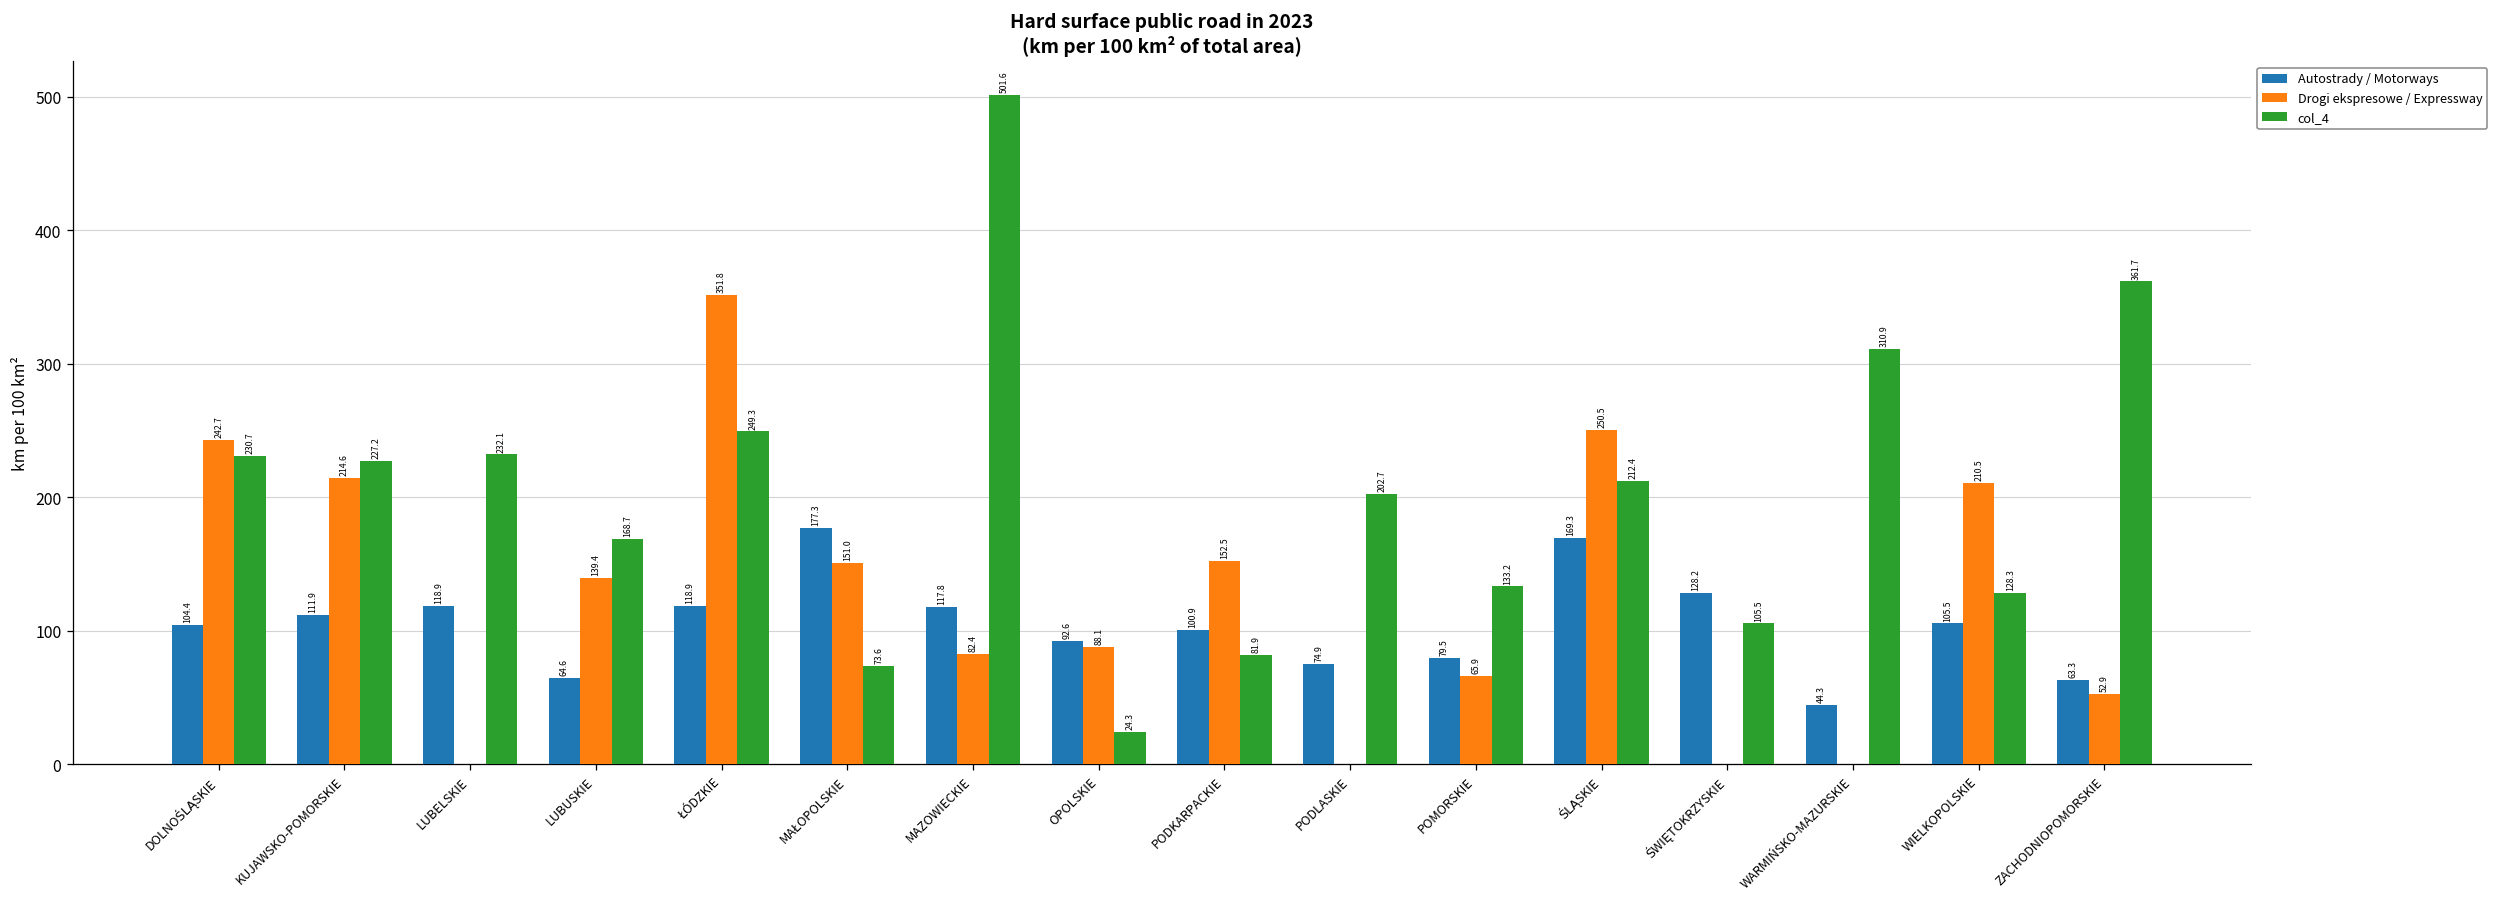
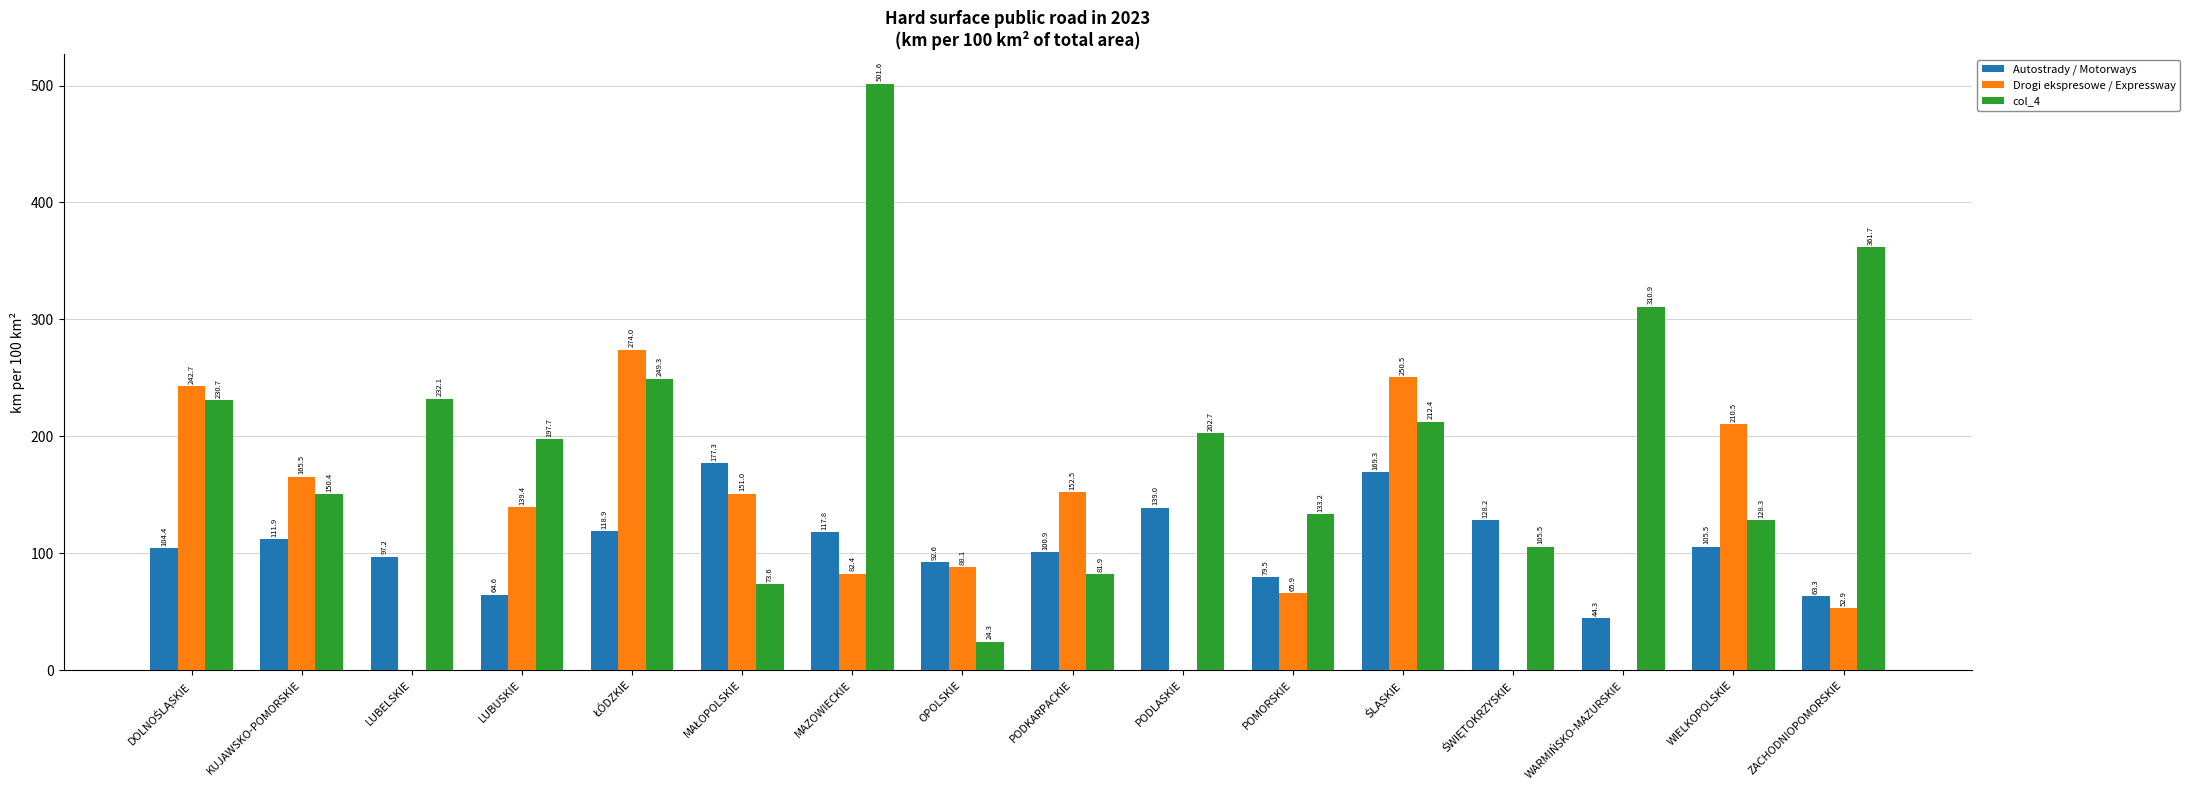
Drogi ekspresowe / Expressway, KUJAWSKO-POMORSKIE: 214.6 -> 165.5
col_4, KUJAWSKO-POMORSKIE: 227.2 -> 150.4
Autostrady / Motorways, LUBELSKIE: 118.9 -> 97.2
col_4, LUBUSKIE: 168.7 -> 197.7
Drogi ekspresowe / Expressway, ŁÓDZKIE: 351.8 -> 274.0
Autostrady / Motorways, PODLASKIE: 74.9 -> 139.0
